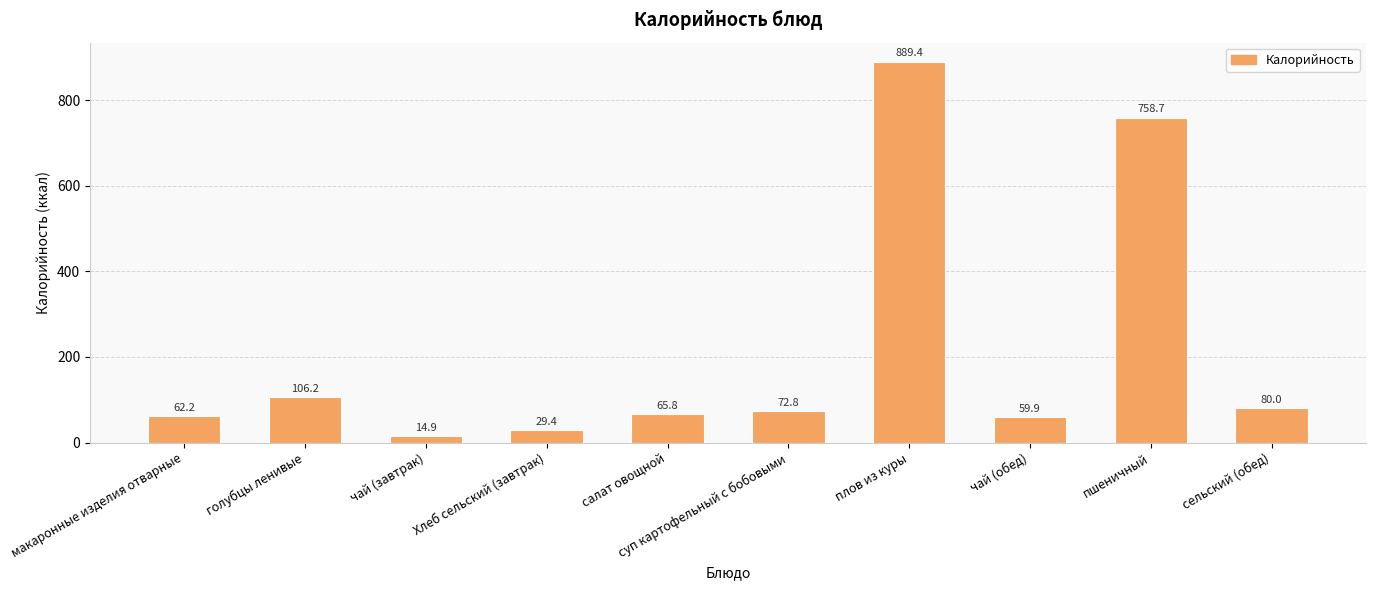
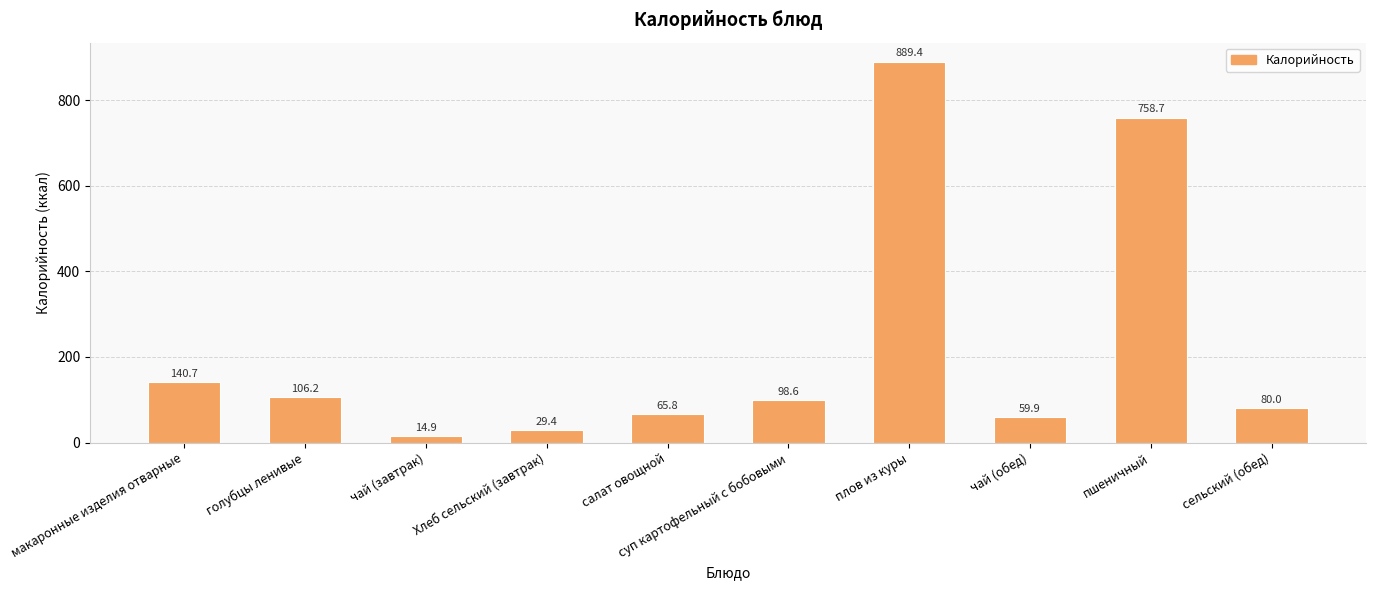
макаронные изделия отварные: 62.2 -> 140.7
суп картофельный с бобовыми: 72.8 -> 98.6
